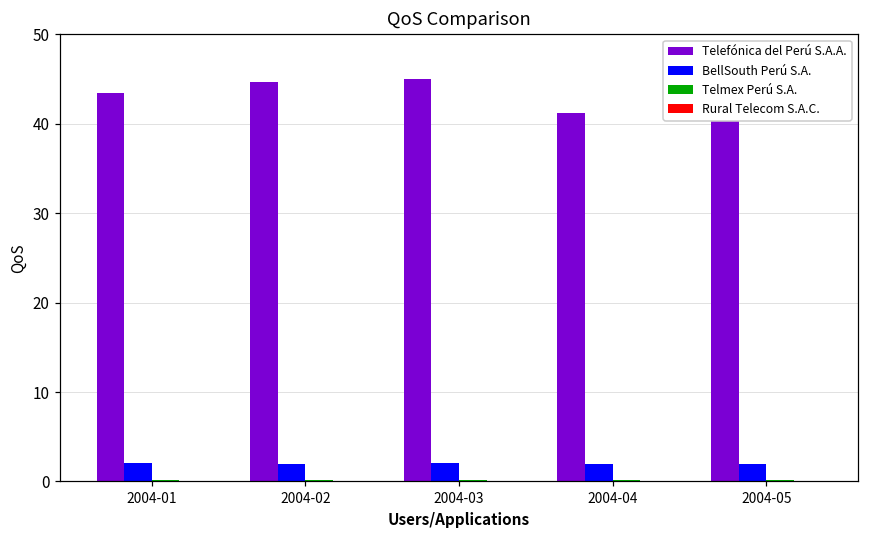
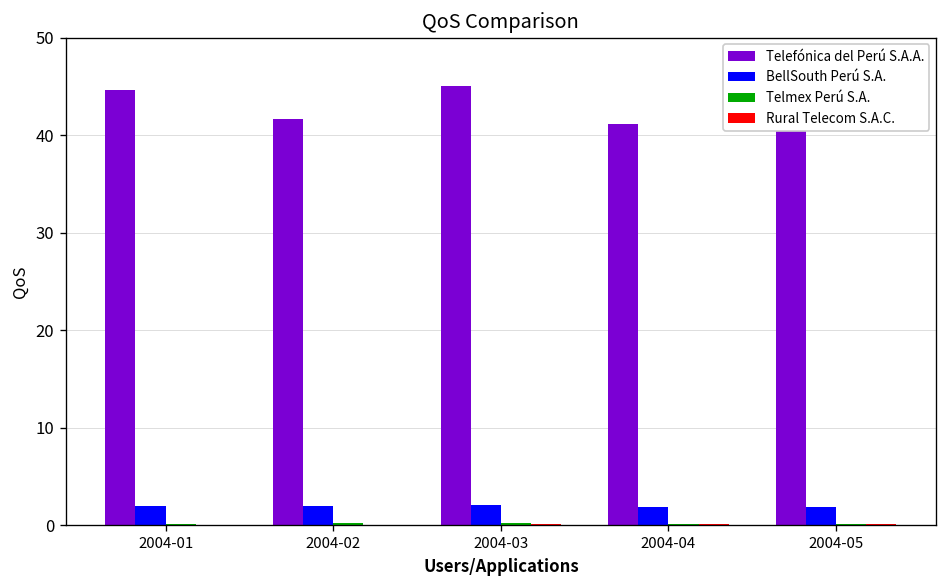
Telefónica del Perú S.A.A., 2004-01: 43 -> 45
Telefónica del Perú S.A.A., 2004-02: 45 -> 42
